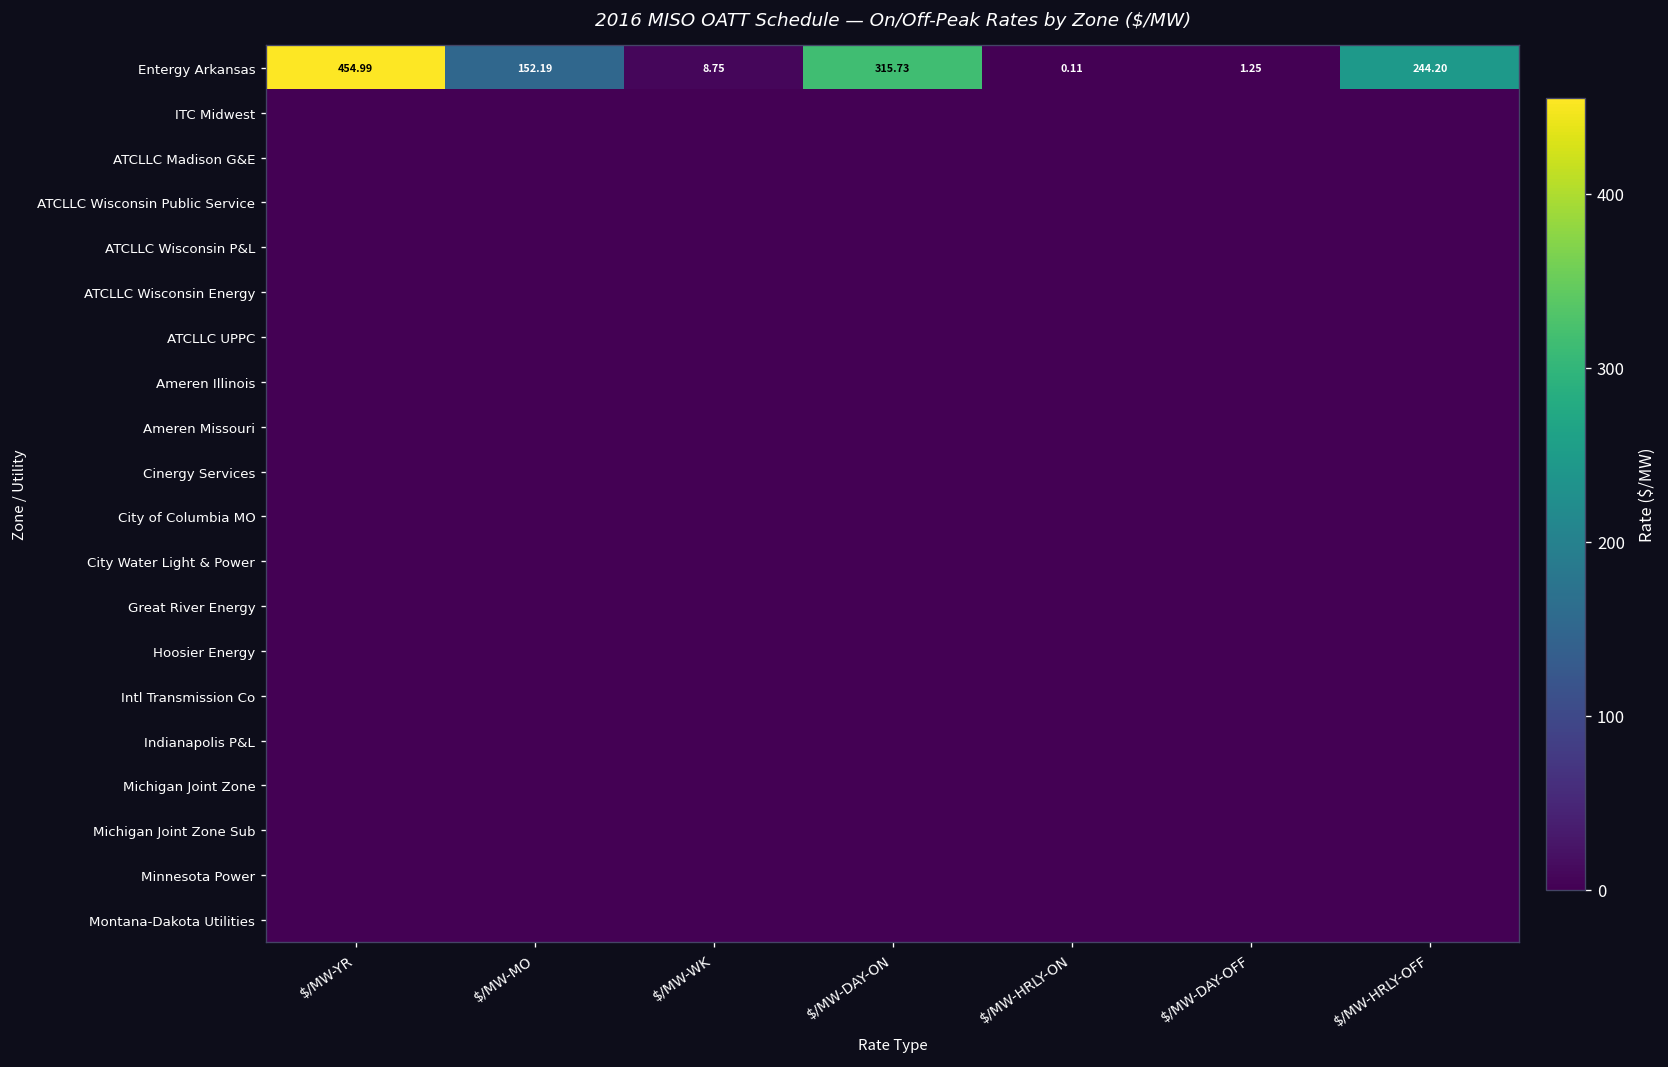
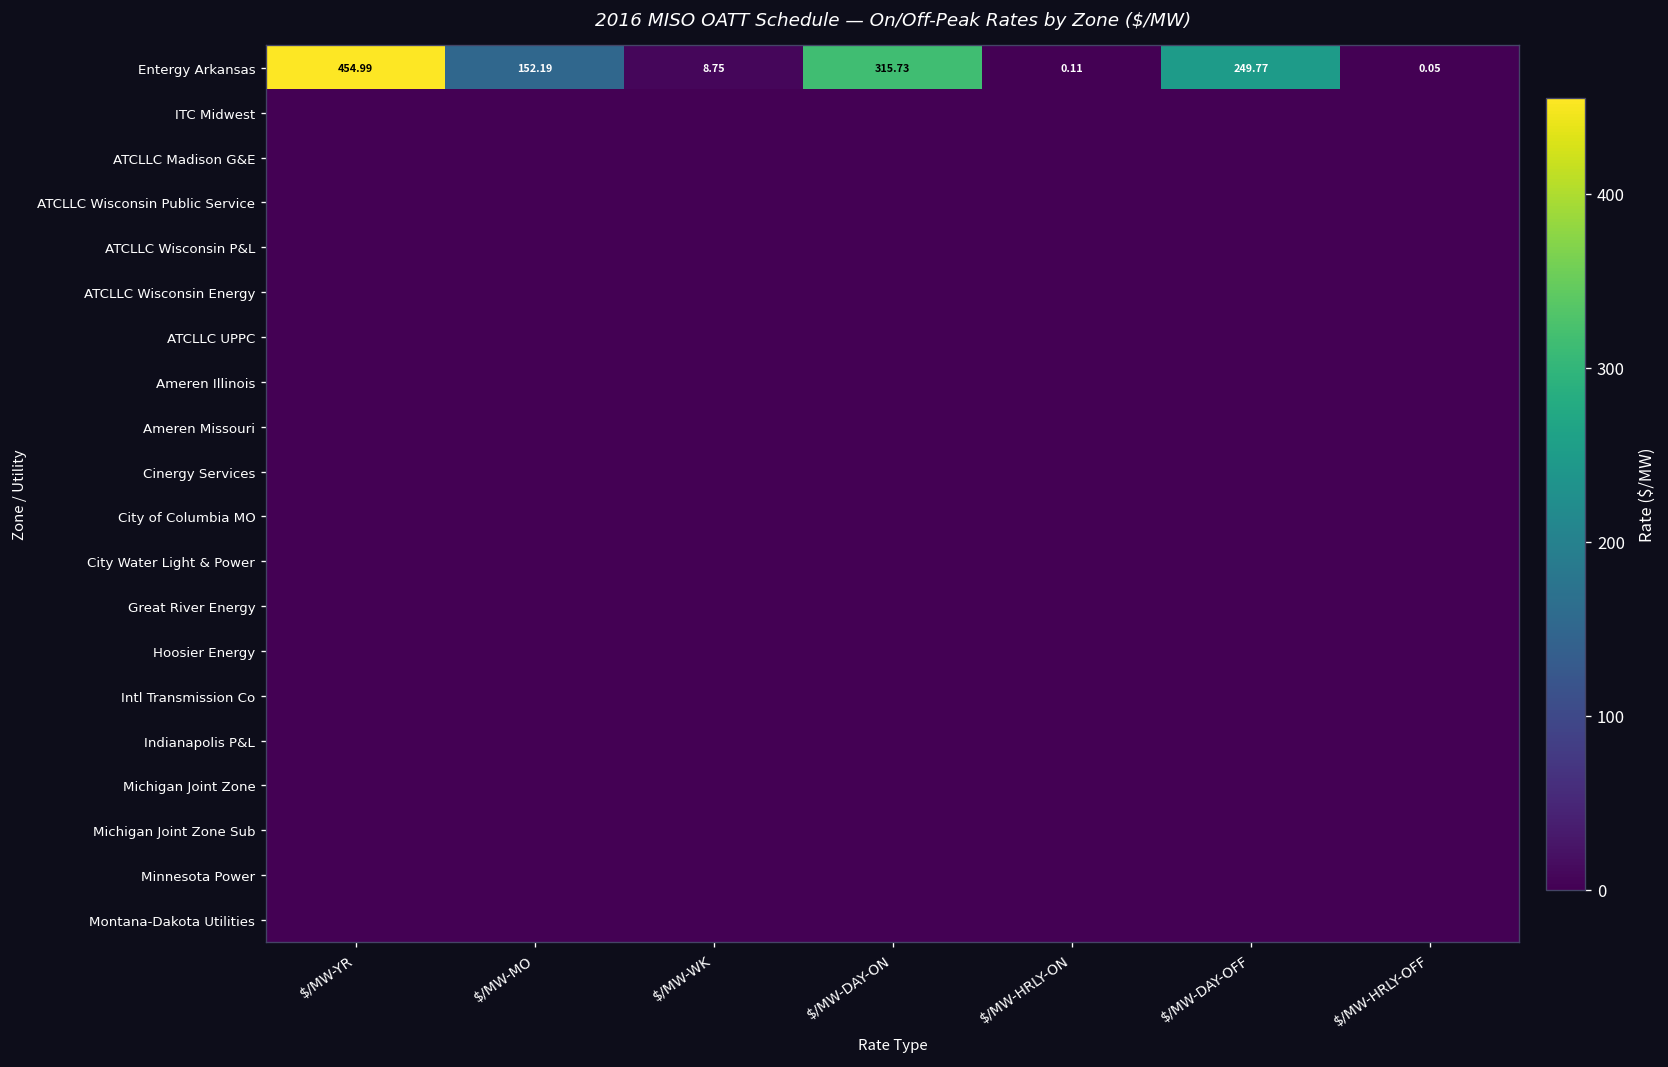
Entergy Arkansas, $/MW-DAY-OFF: 1.25 -> 249.77
Entergy Arkansas, $/MW-HRLY-OFF: 244.20 -> 0.05
